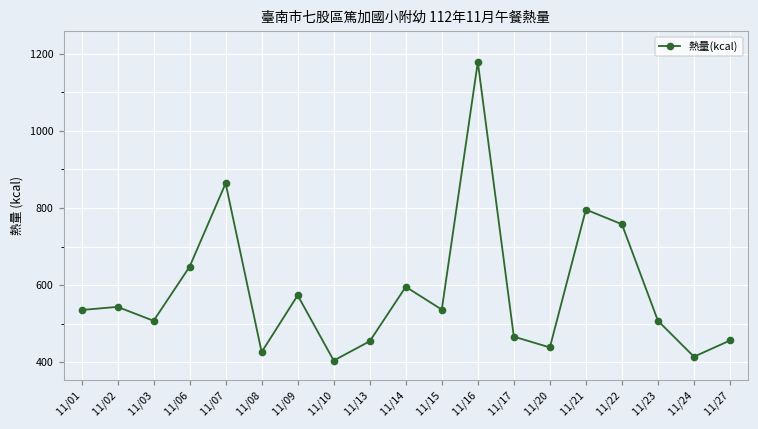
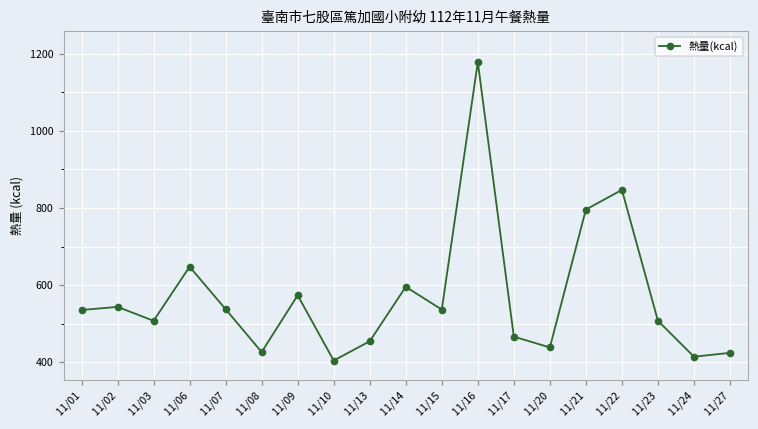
11/07: 860 -> 540
11/22: 760 -> 850
11/27: 460 -> 430
